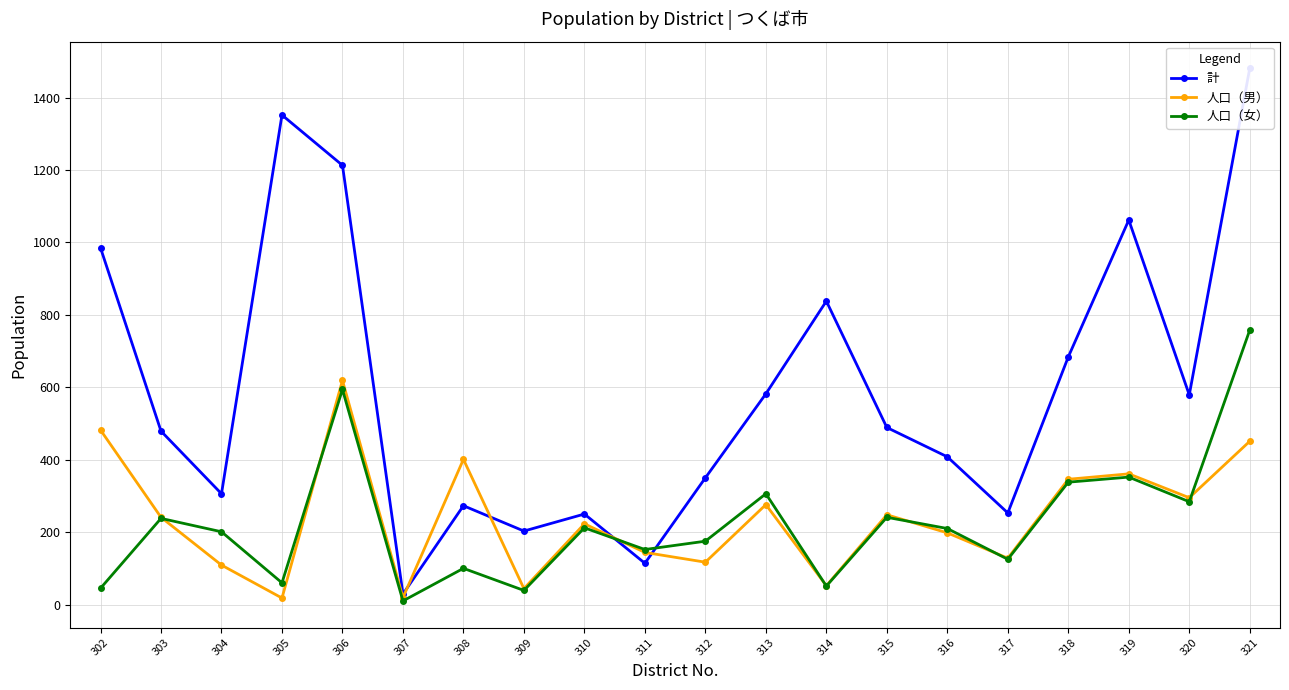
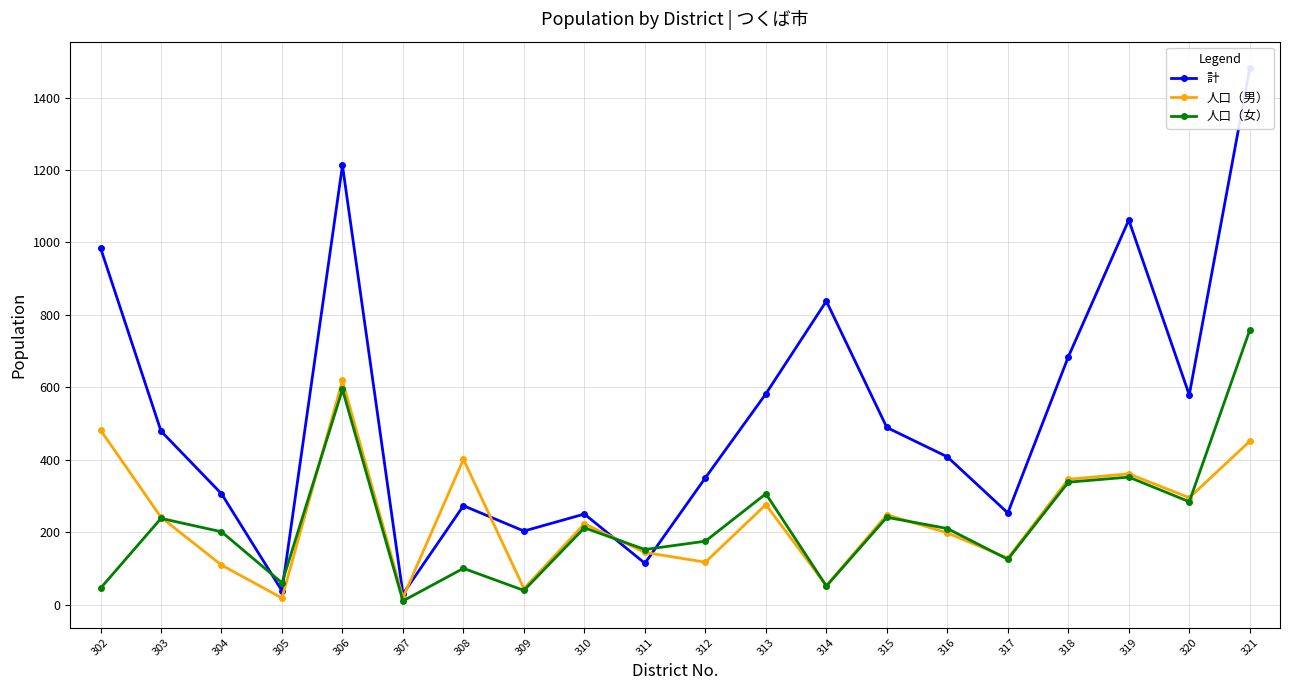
計, 305: 1350 -> 40
